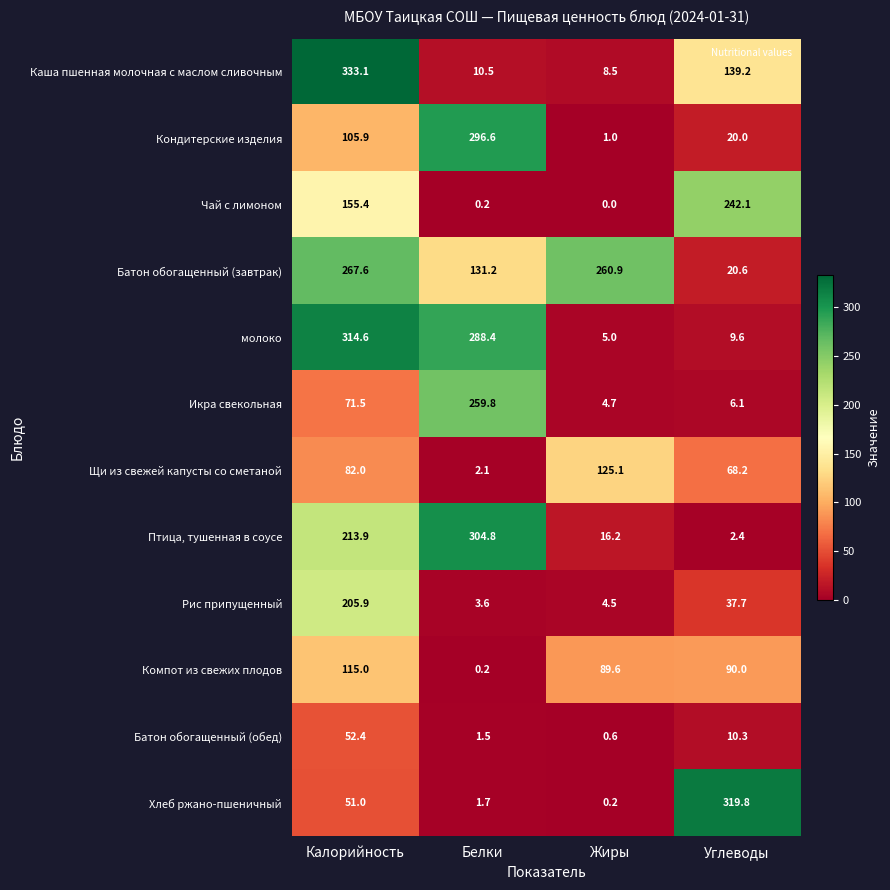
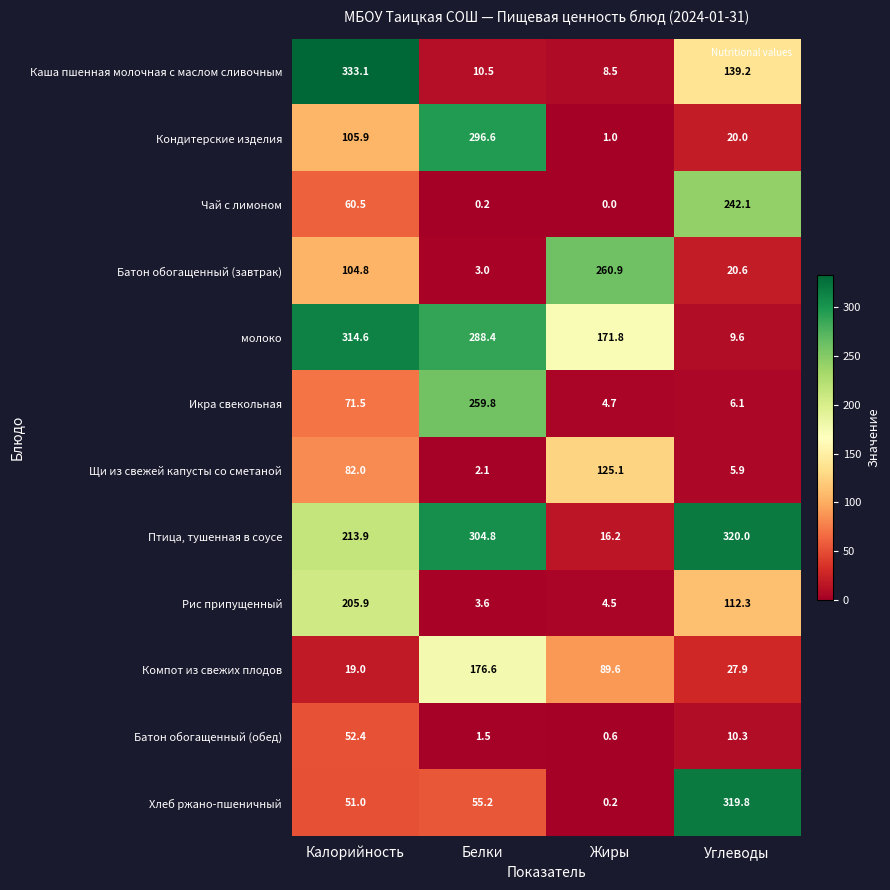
Чай с лимоном, Калорийность: 155.4 -> 60.5
Батон обогащенный (завтрак), Калорийность: 267.6 -> 104.8
Батон обогащенный (завтрак), Белки: 131.2 -> 3.0
молоко, Жиры: 5.0 -> 171.8
Щи из свежей капусты со сметаной, Углеводы: 68.2 -> 5.9
Птица, тушенная в соусе, Углеводы: 2.4 -> 320.0
Рис припущенный, Углеводы: 37.7 -> 112.3
Компот из свежих плодов, Калорийность: 115.0 -> 19.0
Компот из свежих плодов, Белки: 0.2 -> 176.6
Компот из свежих плодов, Углеводы: 90.0 -> 27.9
Хлеб ржано-пшеничный, Белки: 1.7 -> 55.2
